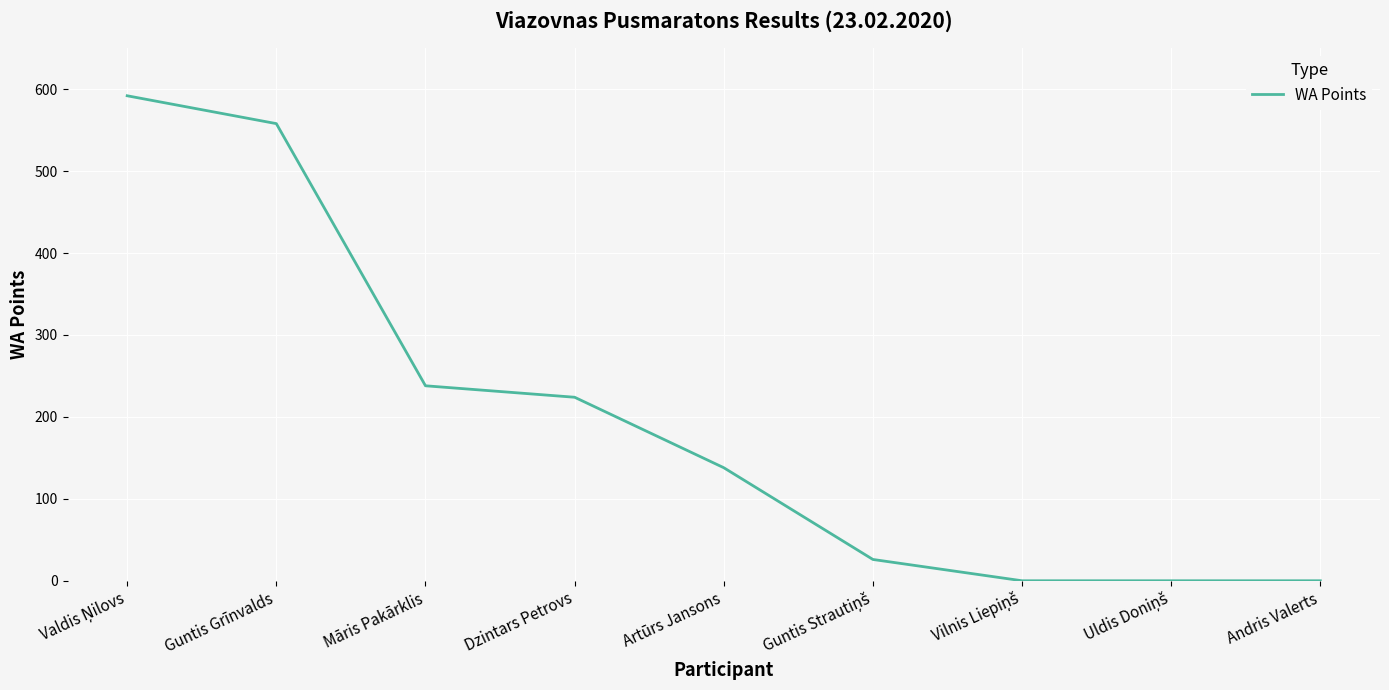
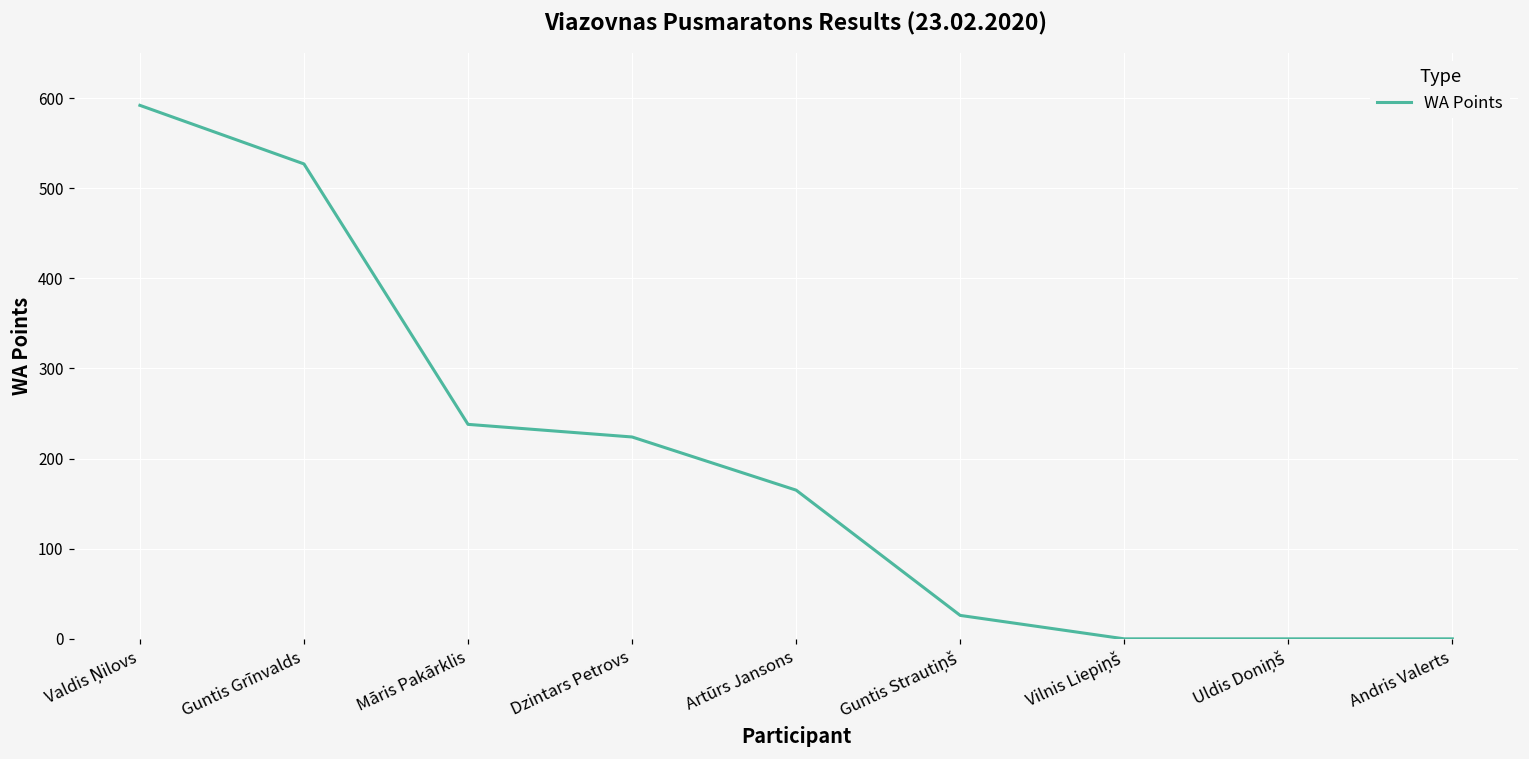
Guntis Grīnvalds: 560 -> 530
Artūrs Jansons: 140 -> 170
